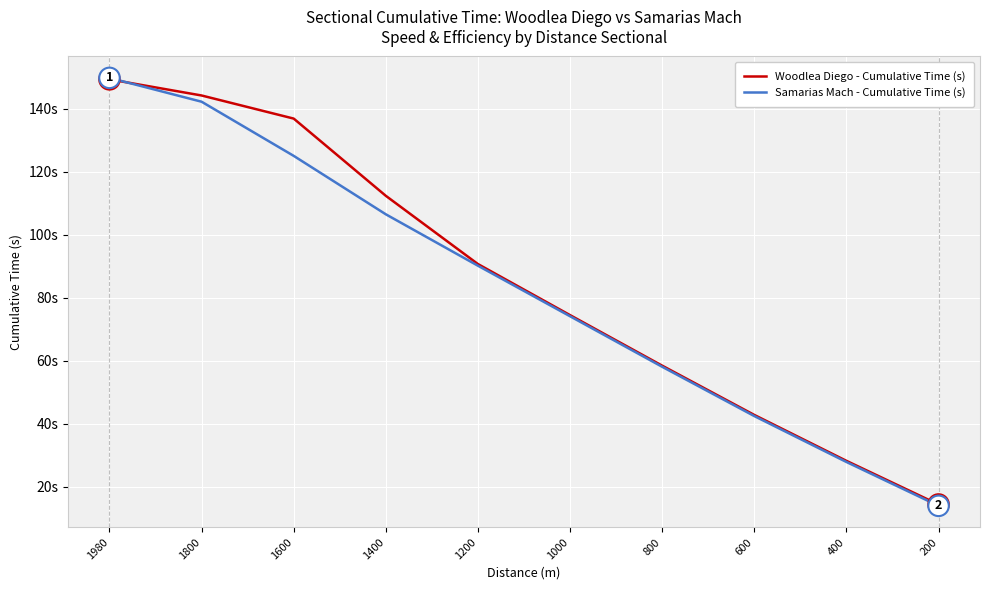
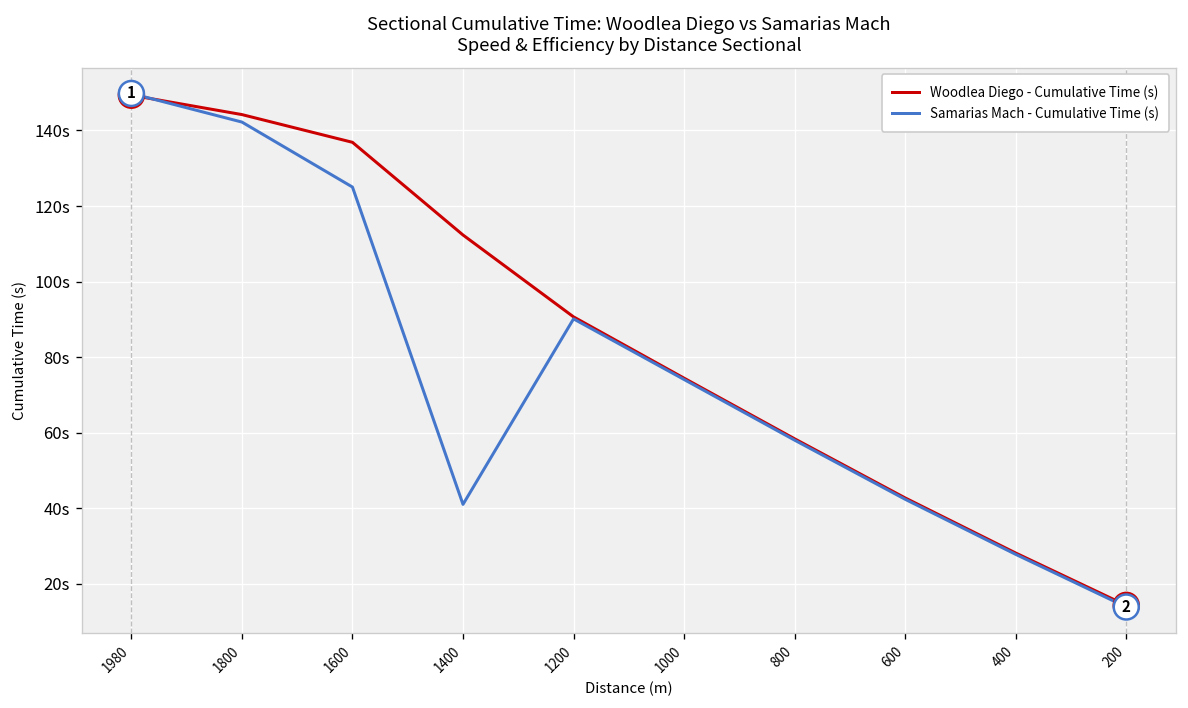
Samarias Mach - Cumulative Time (s), 1400: 106s -> 41s
